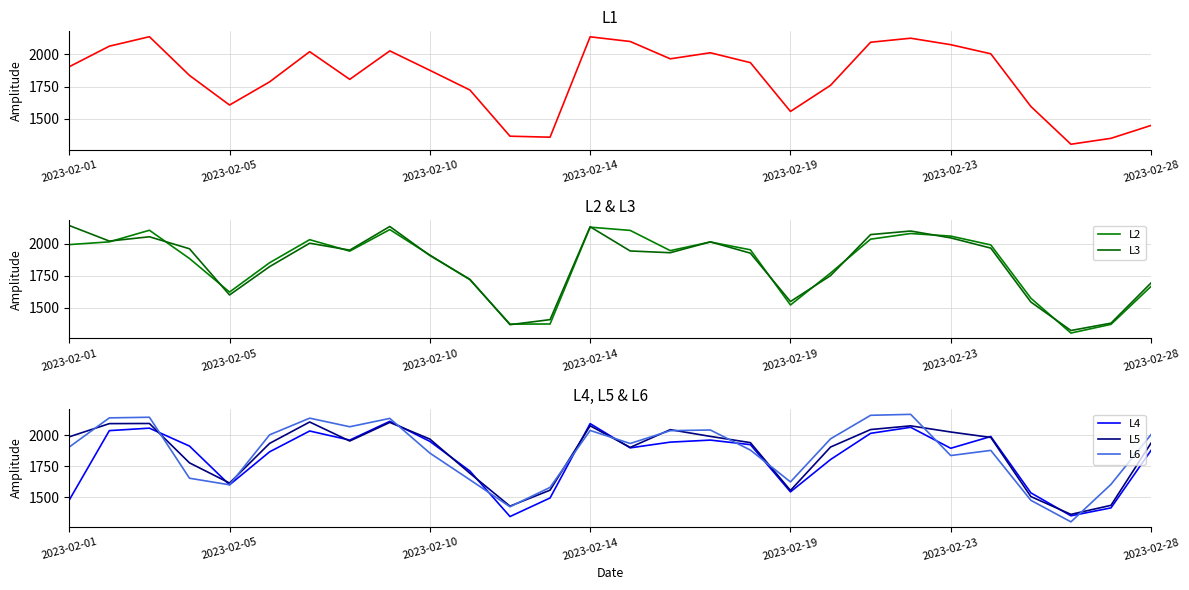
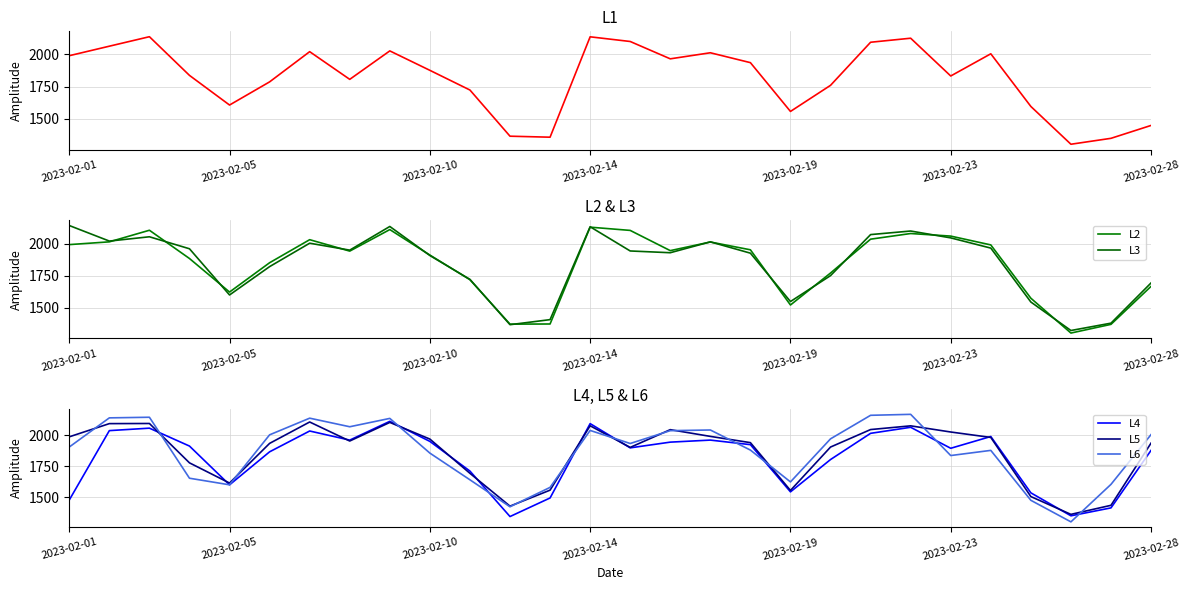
L1, 2023-02-01: 1900 -> 1990
L1, 2023-02-23: 2070 -> 1830
